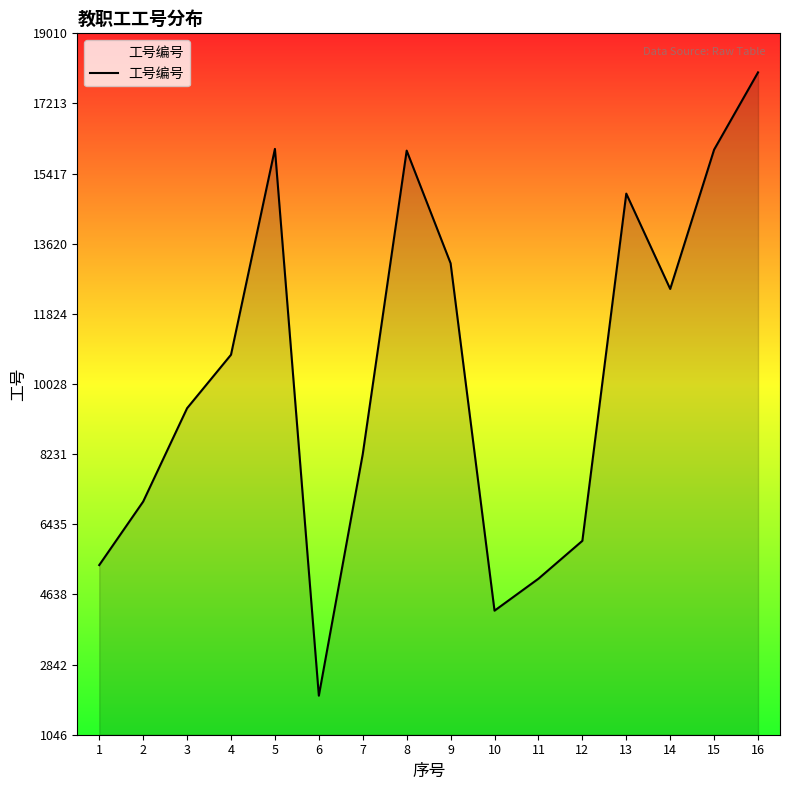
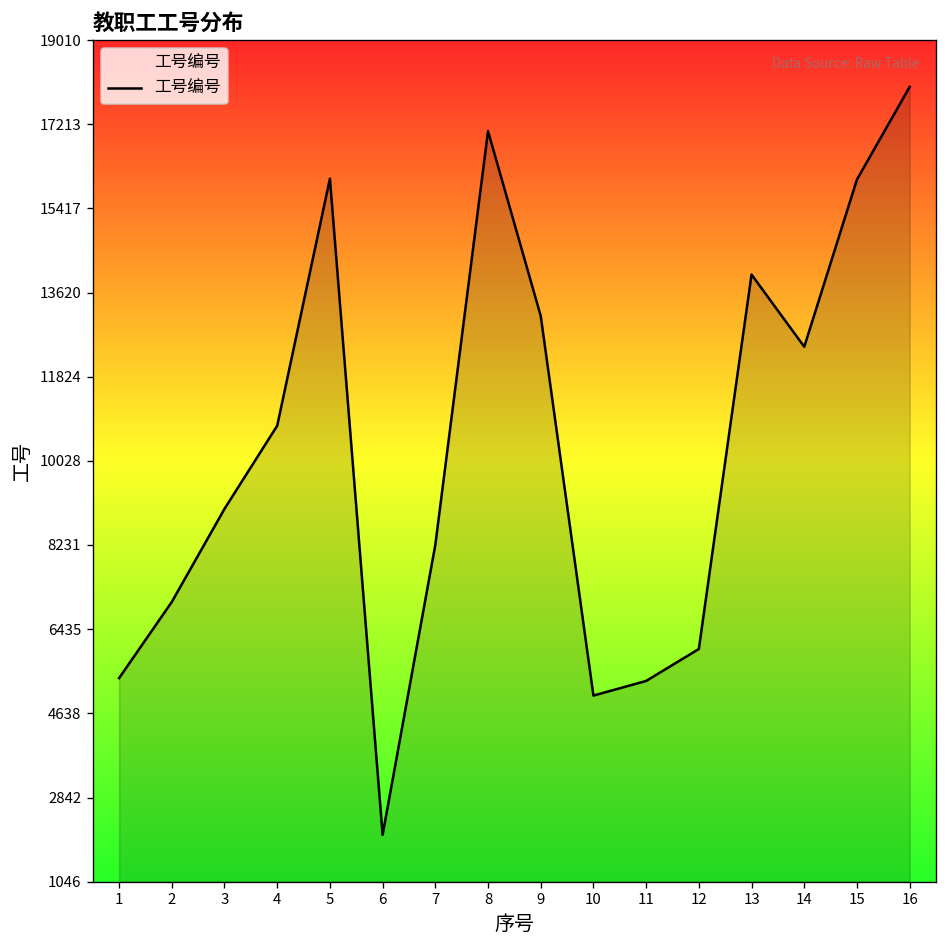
3: 9400 -> 9000
8: 16000 -> 17100
10: 4200 -> 5000
11: 5000 -> 5300
13: 14900 -> 14000
